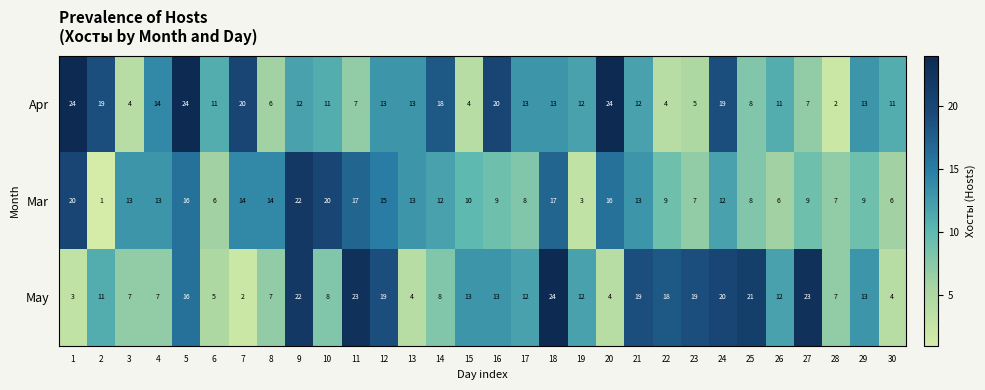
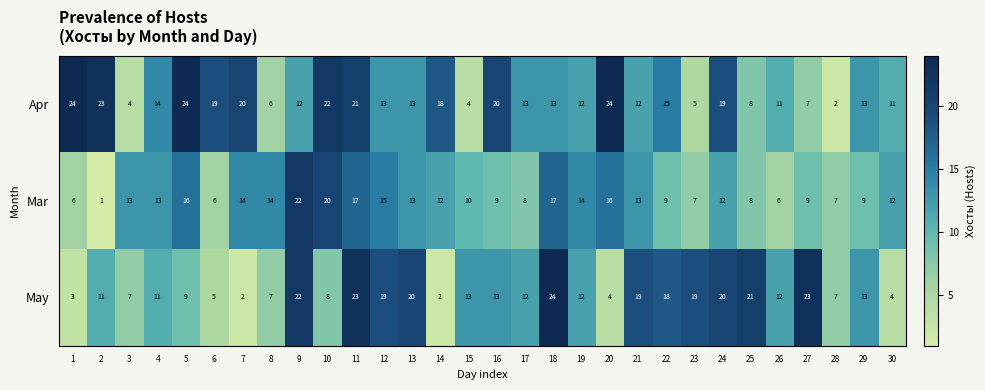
Apr, 2: 19 -> 23
Apr, 6: 11 -> 19
Apr, 10: 11 -> 22
Apr, 11: 7 -> 21
Apr, 22: 4 -> 15
Mar, 1: 20 -> 6
Mar, 19: 3 -> 14
Mar, 30: 6 -> 12
May, 4: 7 -> 11
May, 5: 16 -> 9
May, 13: 4 -> 20
May, 14: 8 -> 2
